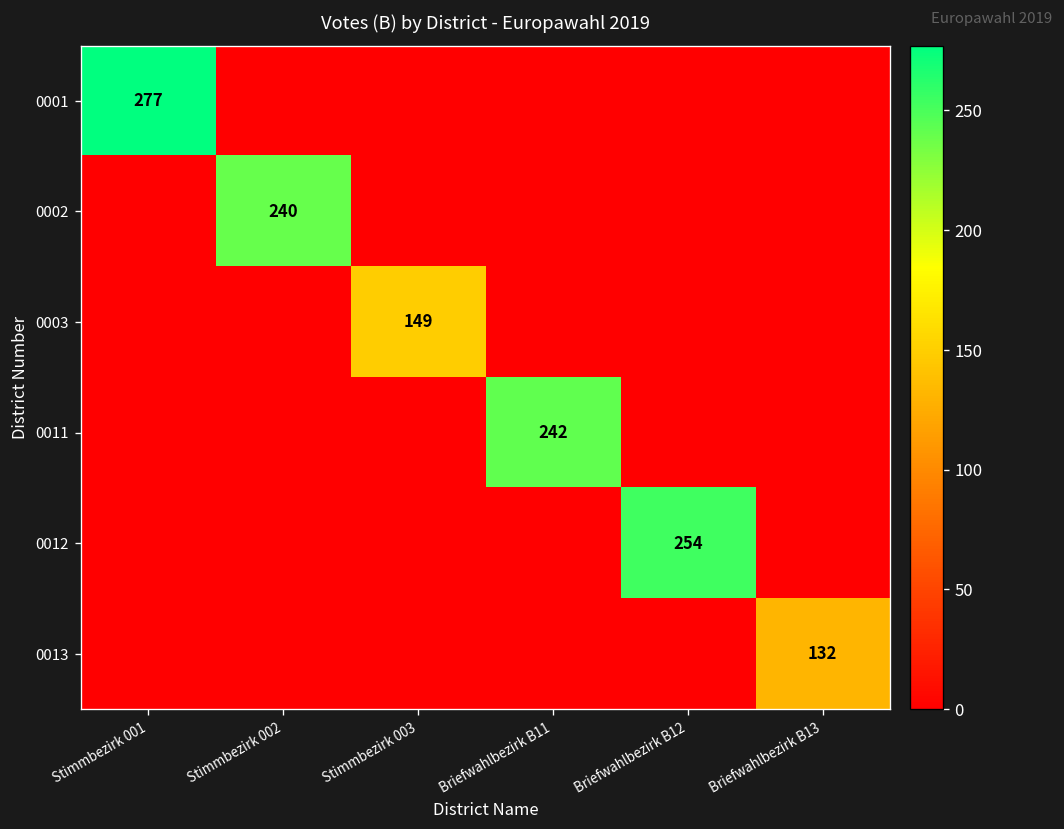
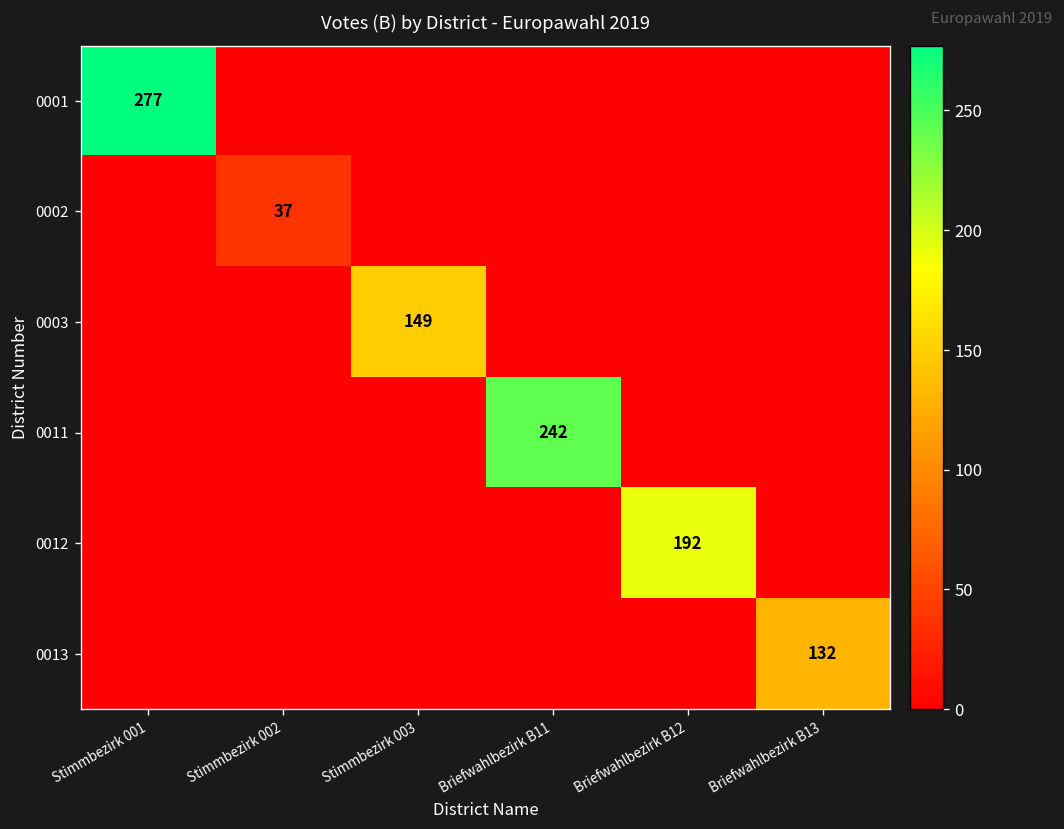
0002, Stimmbezirk 002: 240 -> 37
0012, Briefwahlbezirk B12: 254 -> 192
